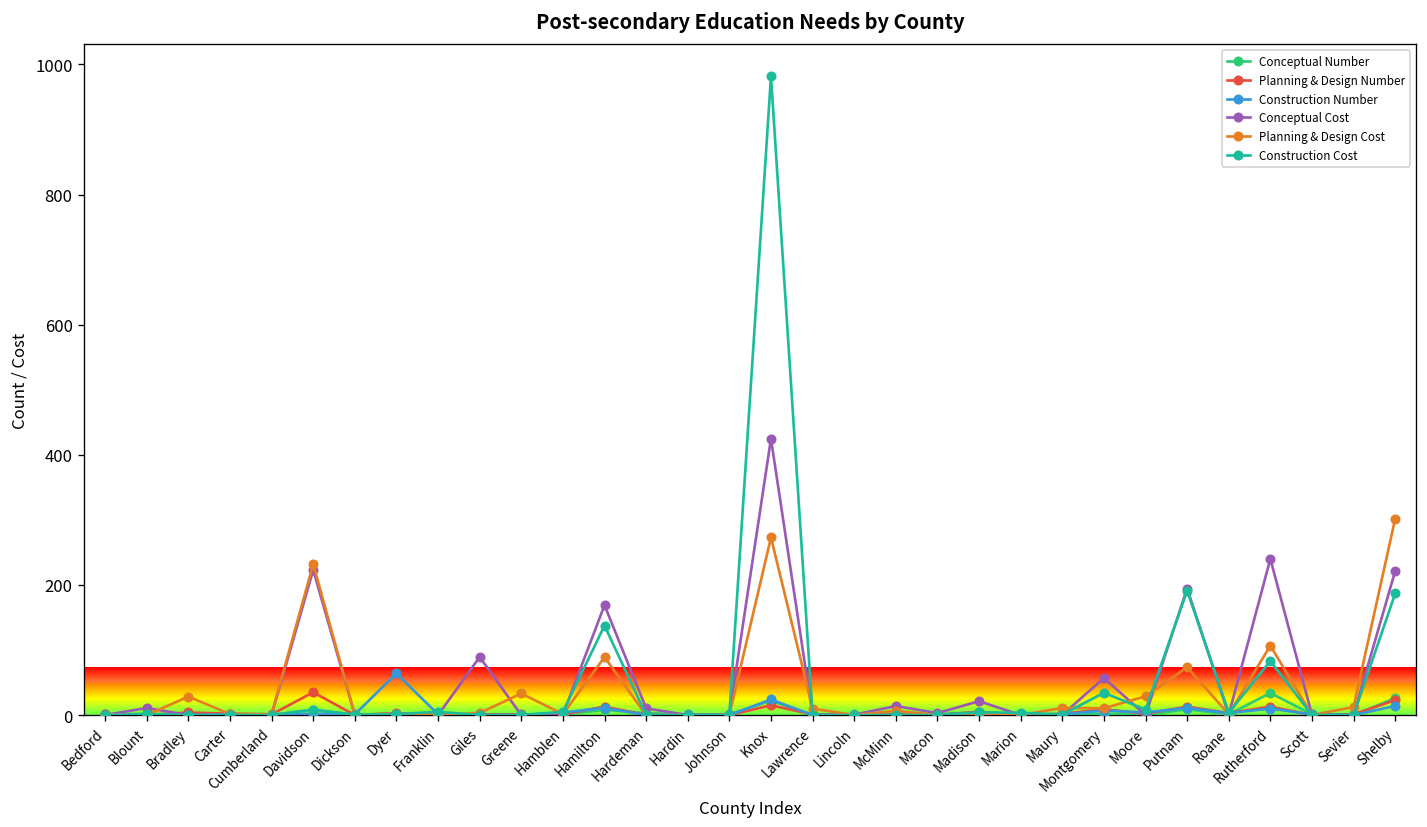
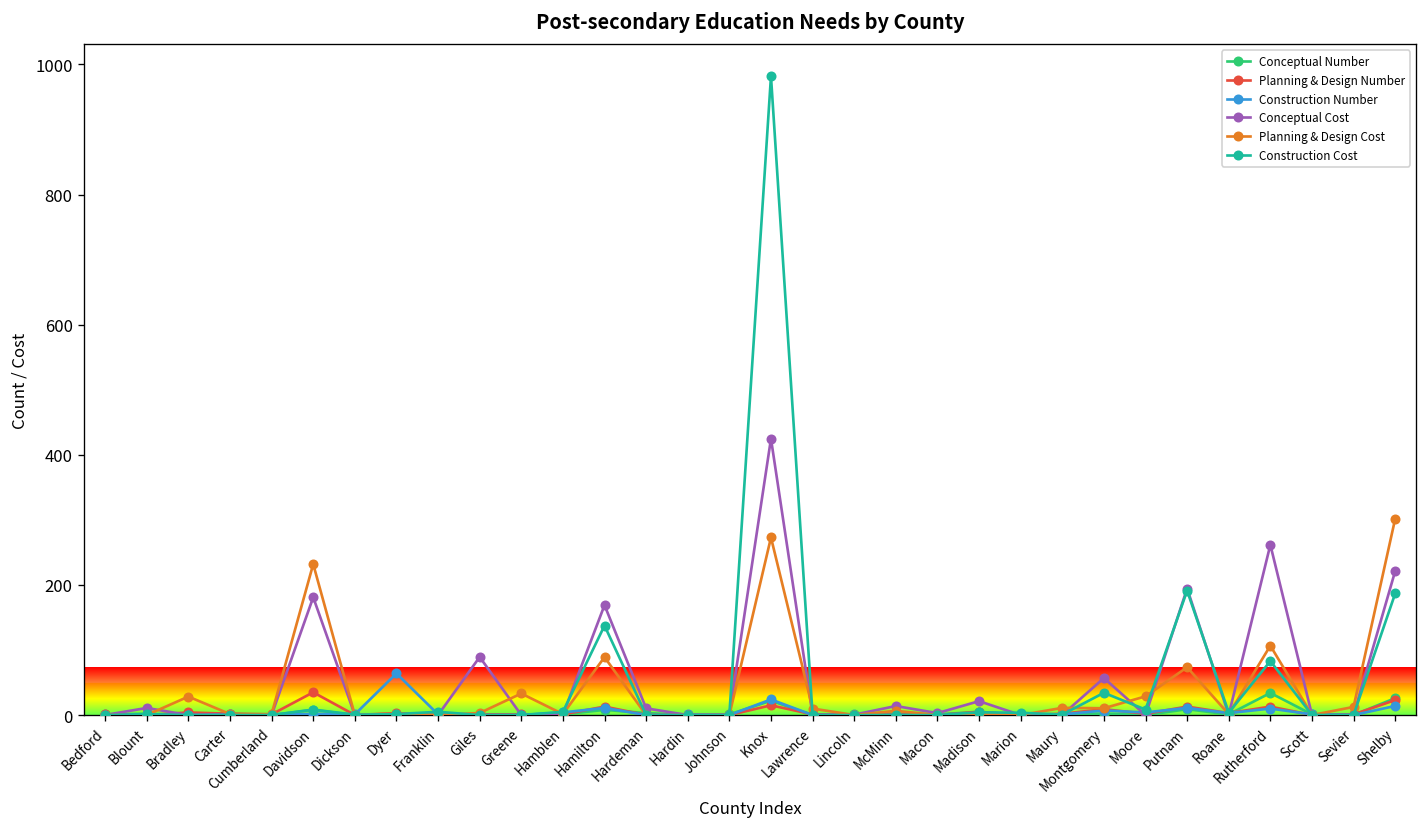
Conceptual Cost, Davidson: 220 -> 180
Conceptual Cost, Rutherford: 240 -> 260
